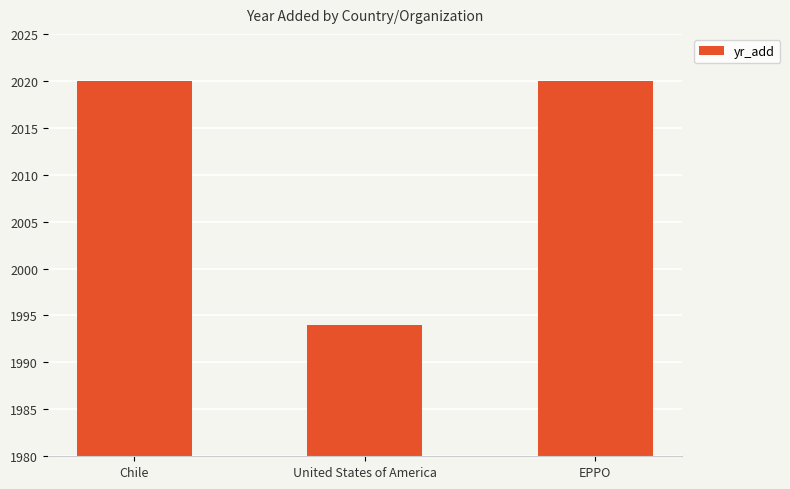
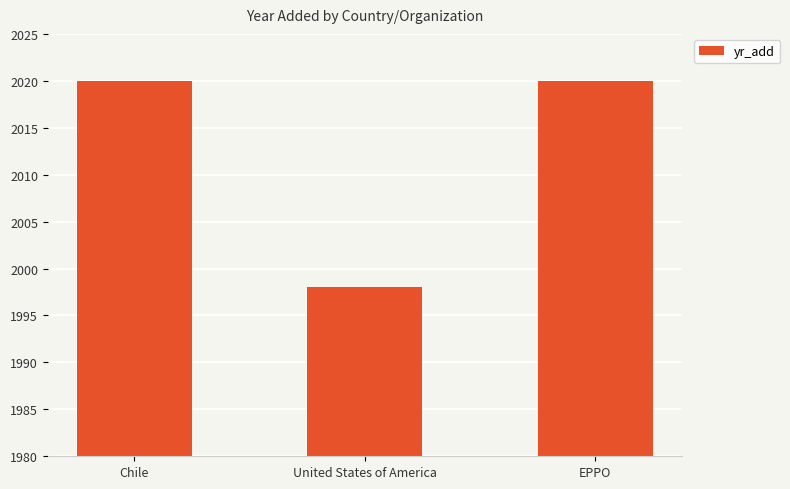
United States of America: 1994 -> 1998
